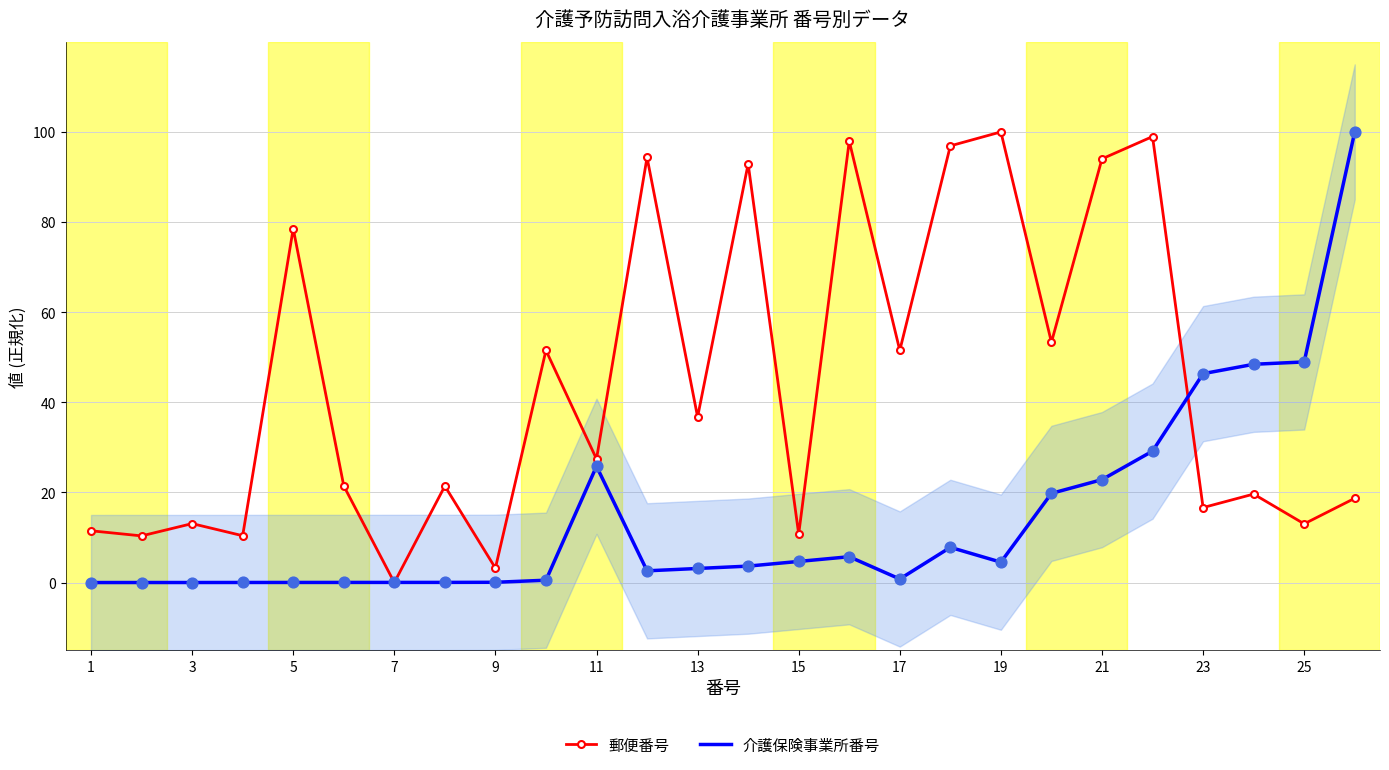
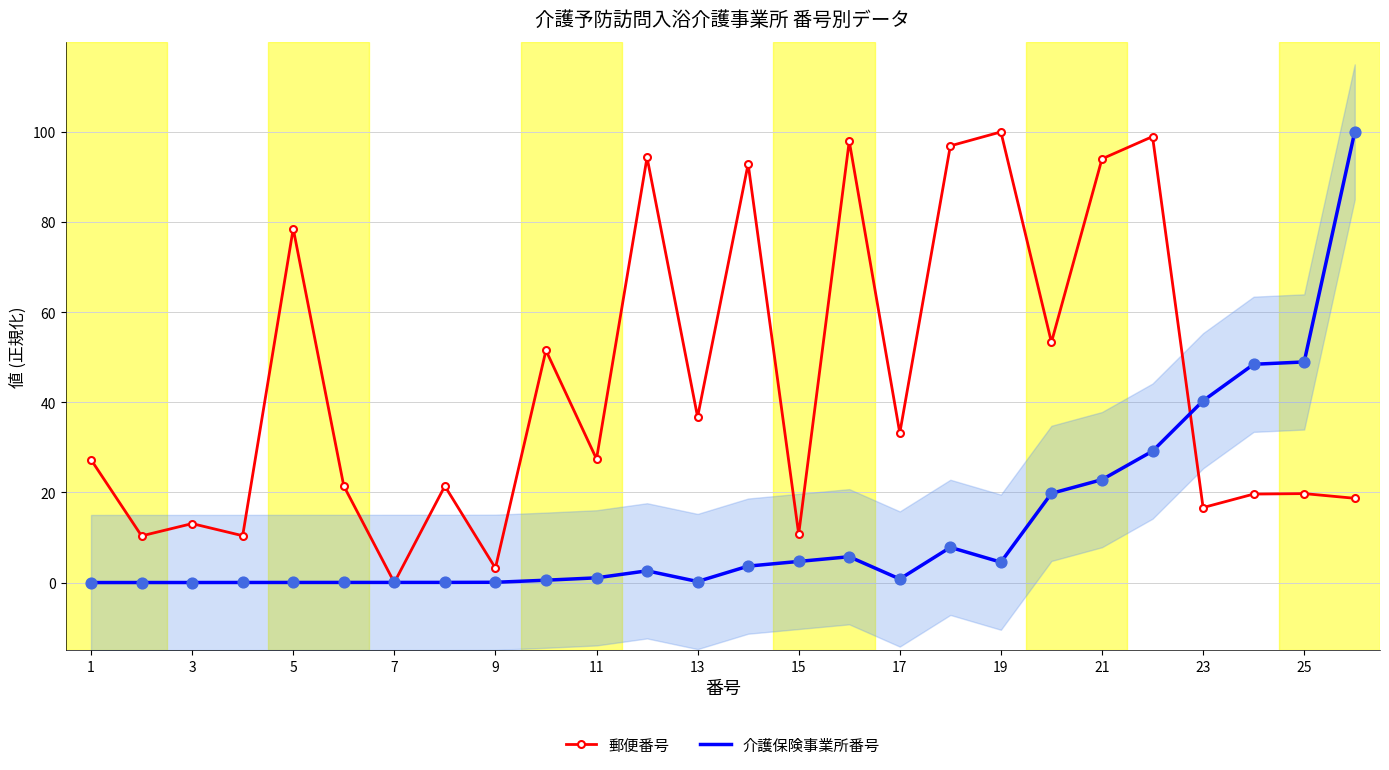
郵便番号, 1: 11 -> 27
介護保険事業所番号, 11: 26 -> 1
介護保険事業所番号, 13: 3 -> 0
郵便番号, 17: 52 -> 33
介護保険事業所番号, 23: 46 -> 40
郵便番号, 25: 13 -> 20
